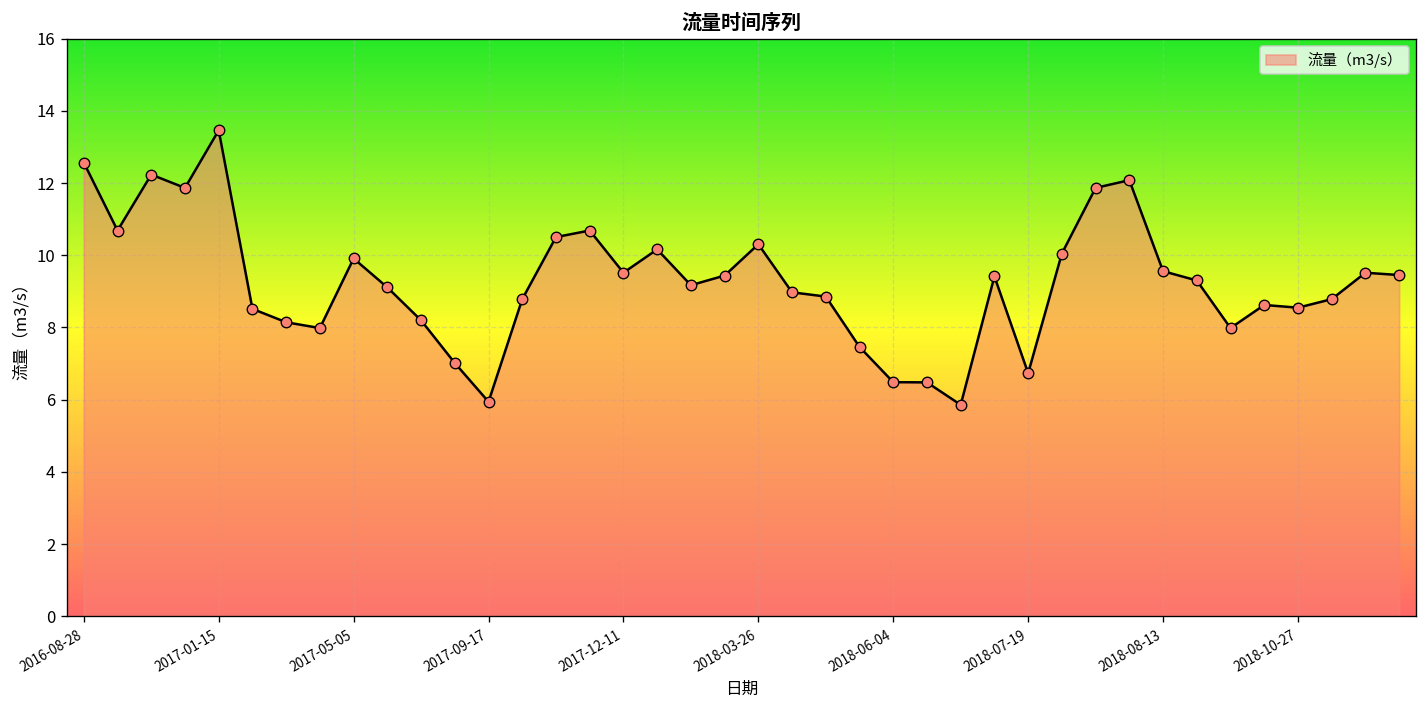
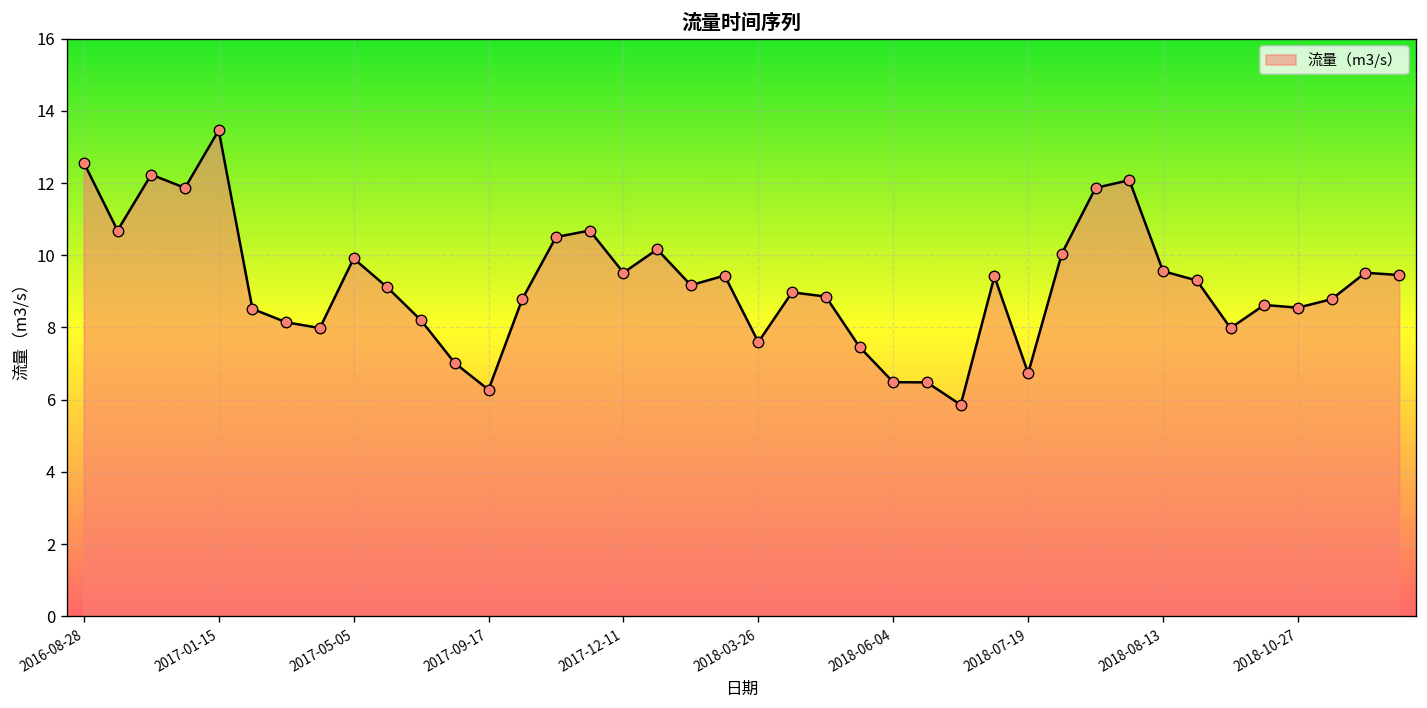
2017-09-17: 5.9 -> 6.3
2018-03-26: 10.3 -> 7.6
